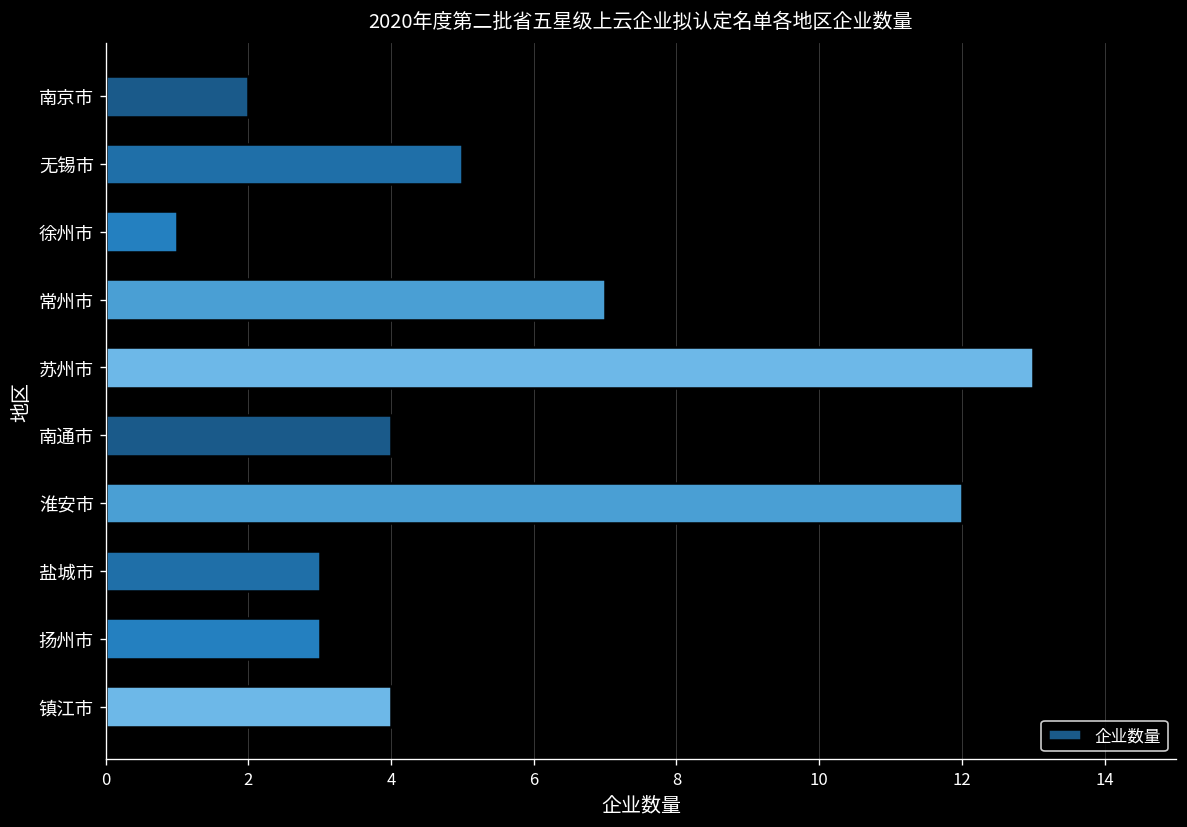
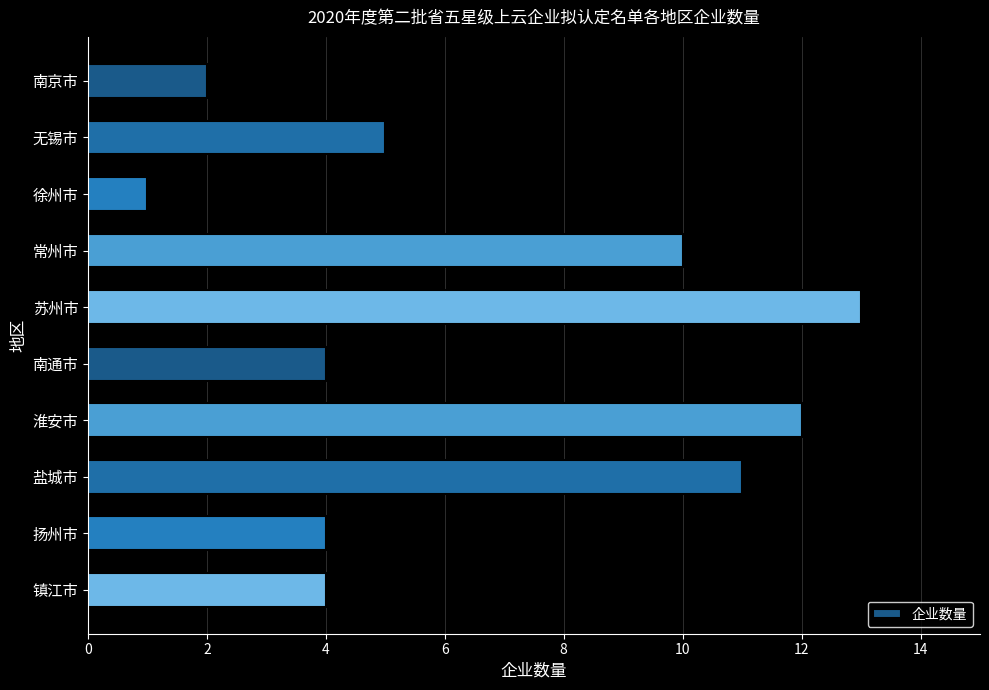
常州市: 7 -> 10
盐城市: 3 -> 11
扬州市: 3 -> 4
